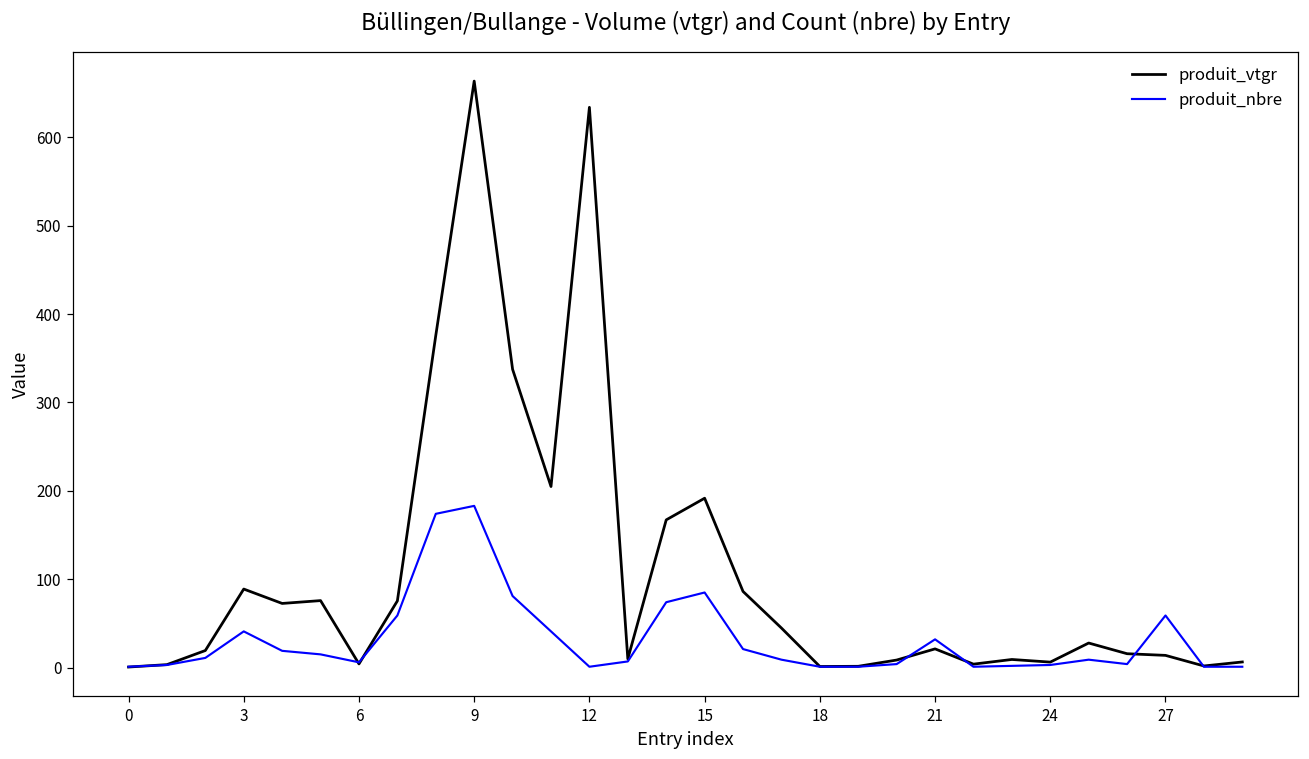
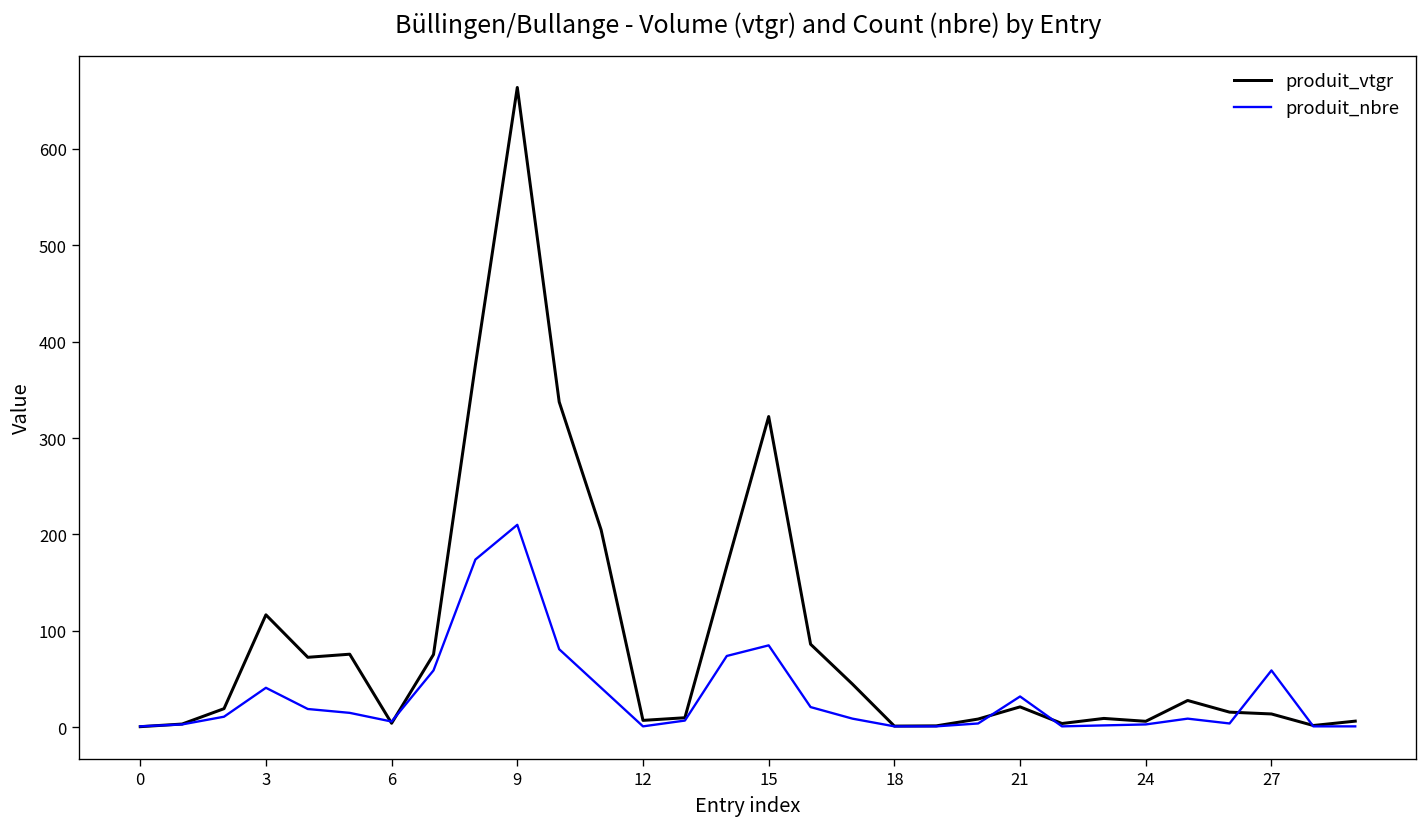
produit_vtgr, 3: 90 -> 120
produit_nbre, 9: 180 -> 210
produit_vtgr, 12: 630 -> 10
produit_vtgr, 15: 190 -> 320
